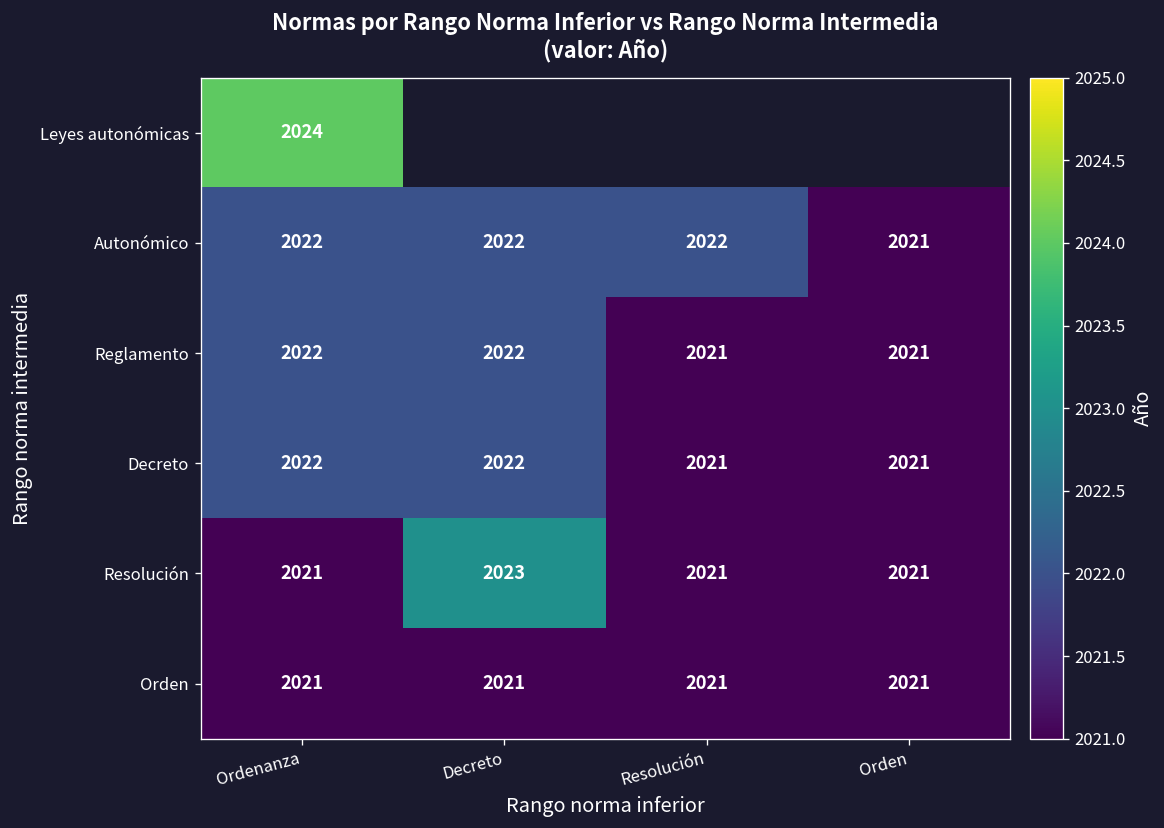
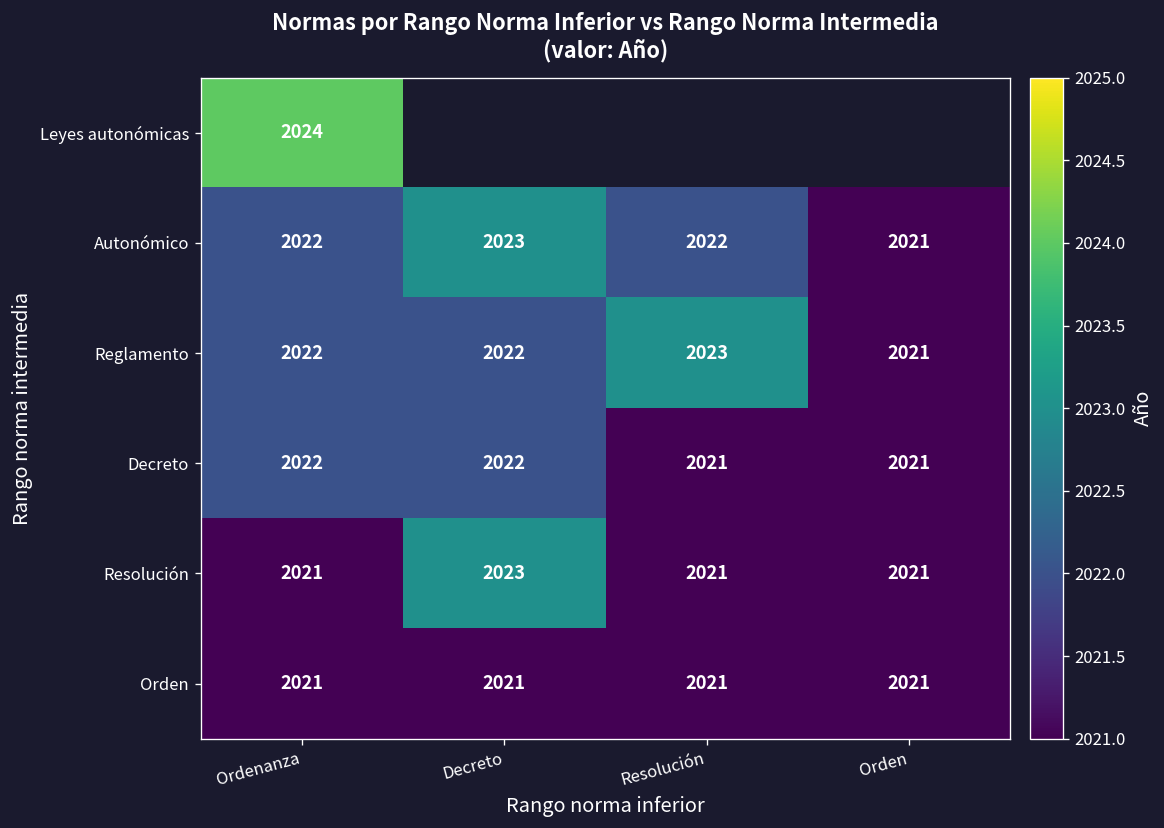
Autonómico, Decreto: 2022 -> 2023
Reglamento, Resolución: 2021 -> 2023
